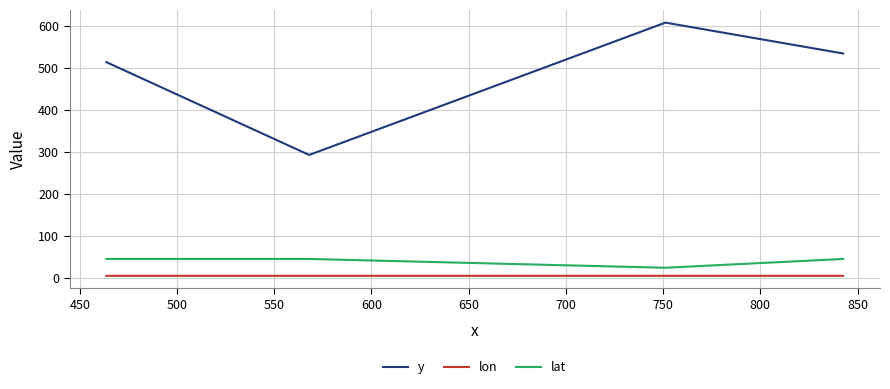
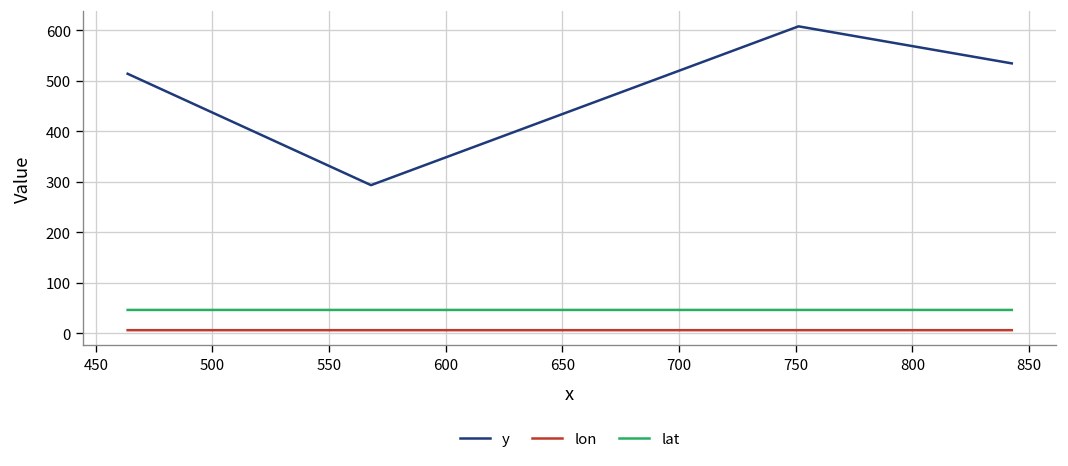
lat, 750: 30 -> 50
